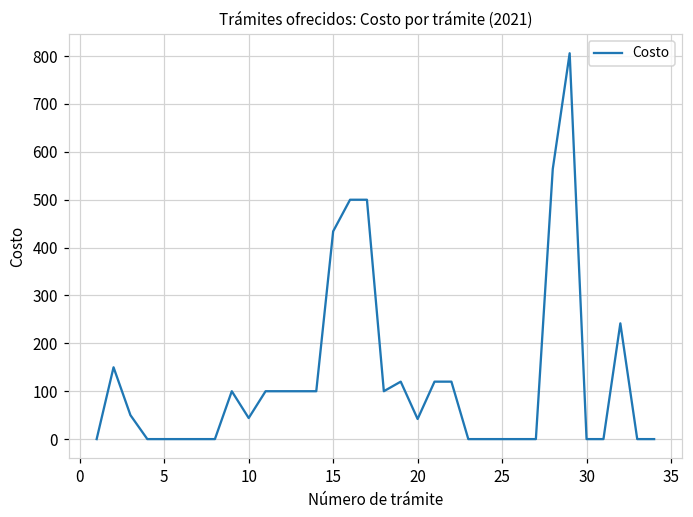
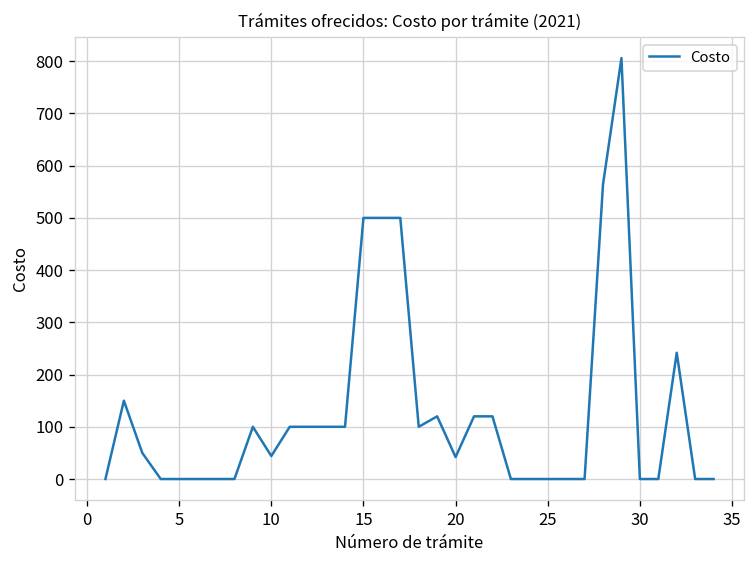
15: 430 -> 500
